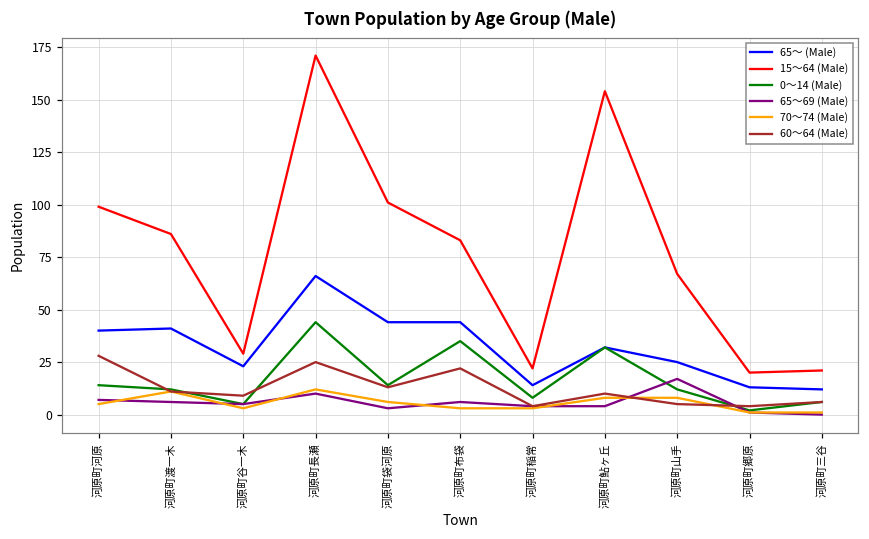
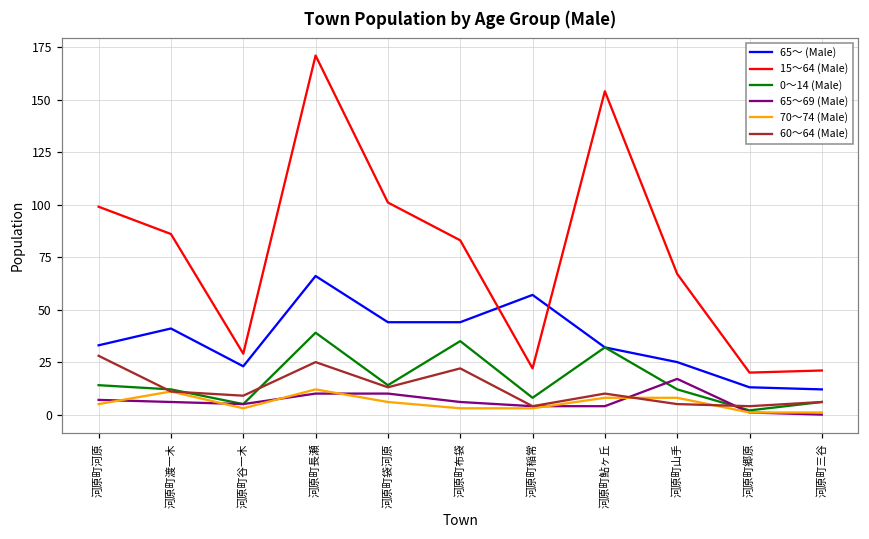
65～ (Male), 河原町河原: 40 -> 33
0～14 (Male), 河原町長瀬: 44 -> 39
65～69 (Male), 河原町袋河原: 3 -> 10
65～ (Male), 河原町稲常: 14 -> 57
